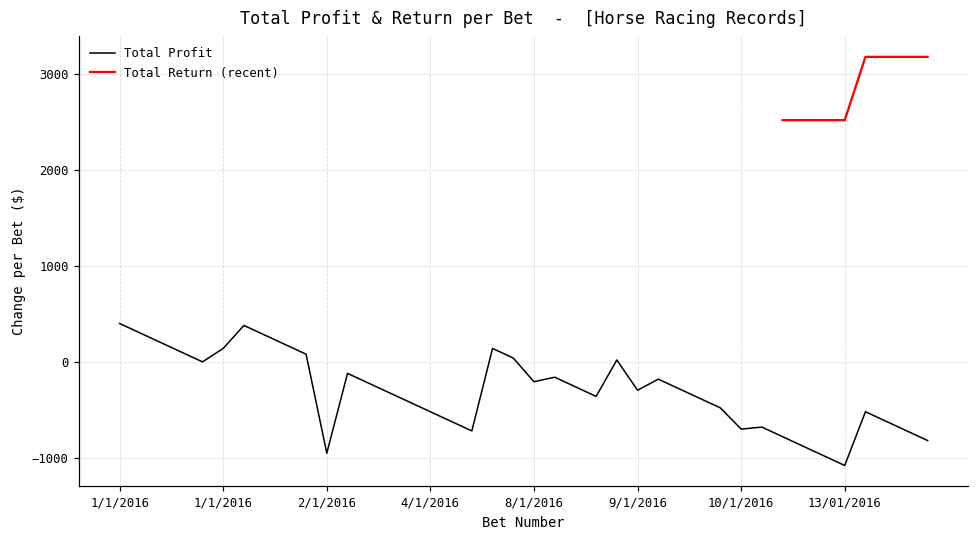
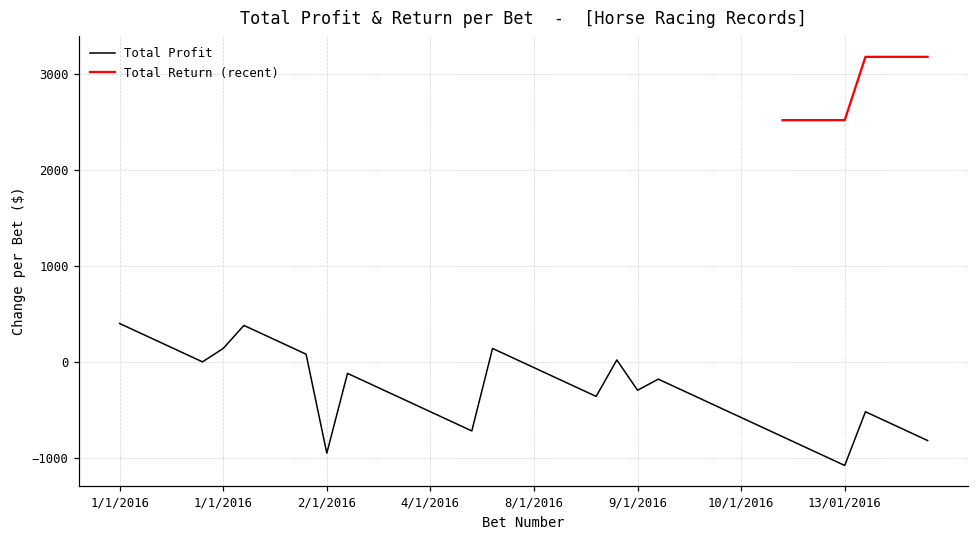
Total Profit, 8/1/2016: -200 -> -100
Total Profit, 10/1/2016: -700 -> -600
